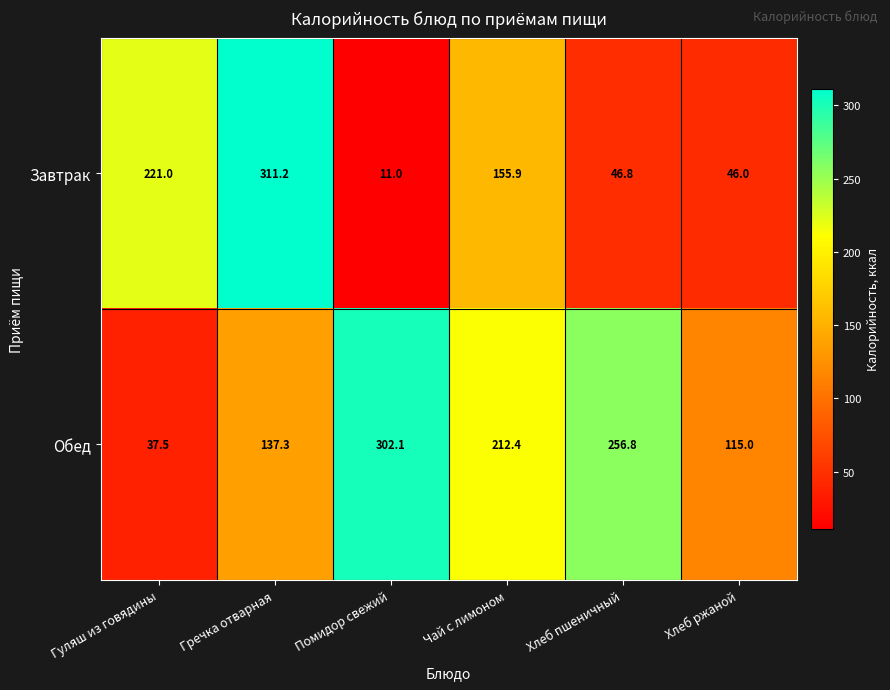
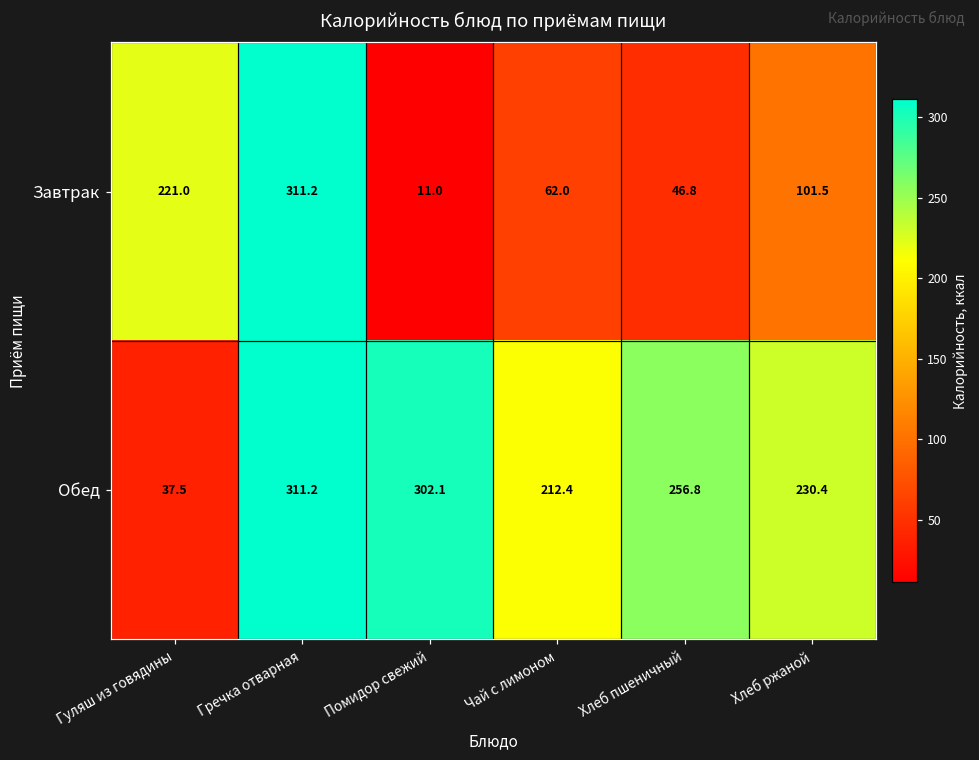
Завтрак, Чай с лимоном: 155.9 -> 62.0
Завтрак, Хлеб ржаной: 46.0 -> 101.5
Обед, Гречка отварная: 137.3 -> 311.2
Обед, Хлеб ржаной: 115.0 -> 230.4
